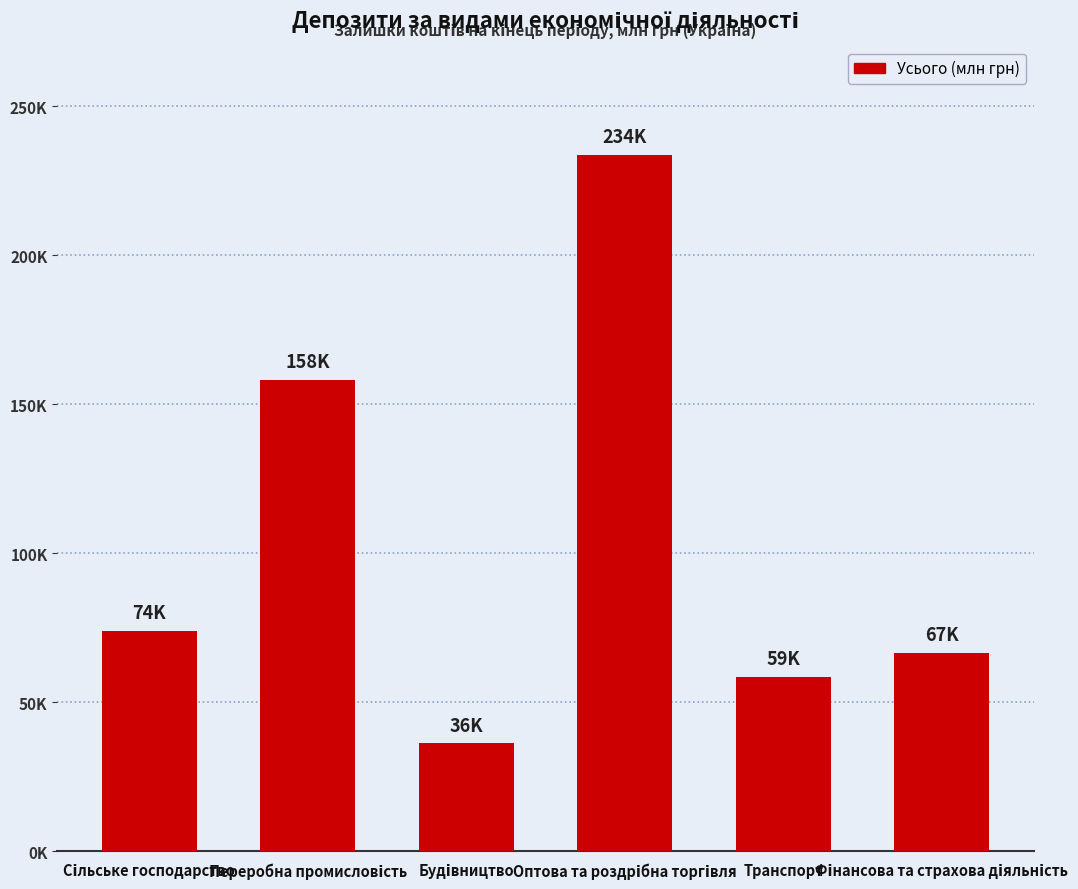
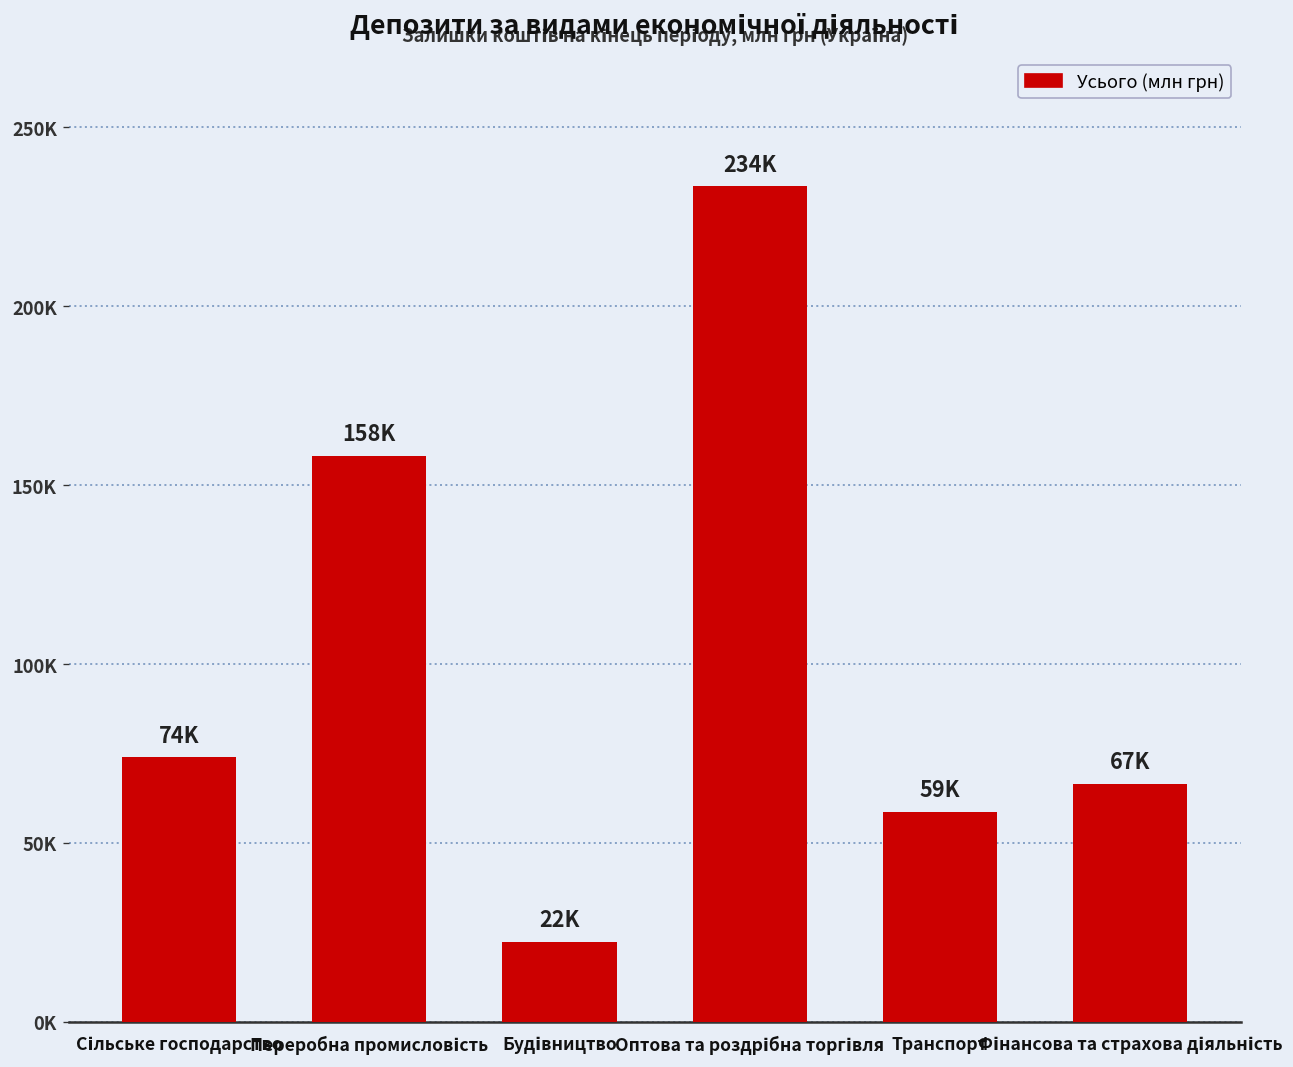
Будівництво: 36K -> 22K
